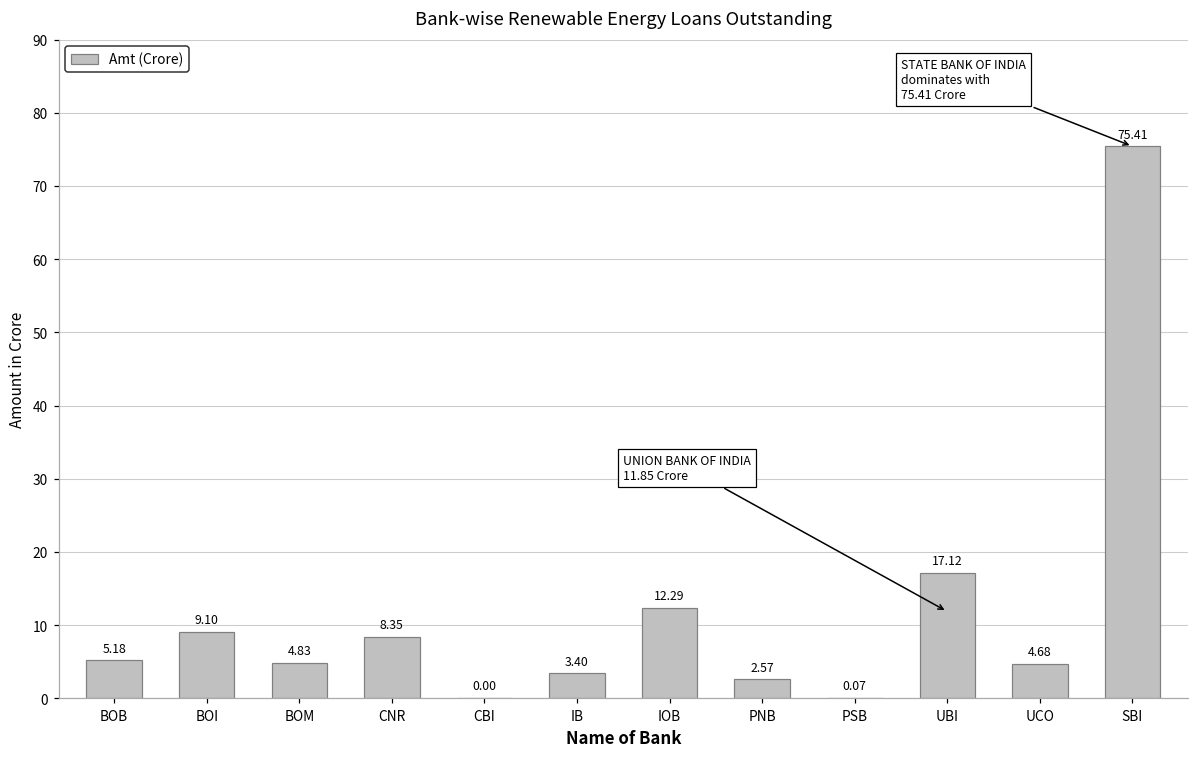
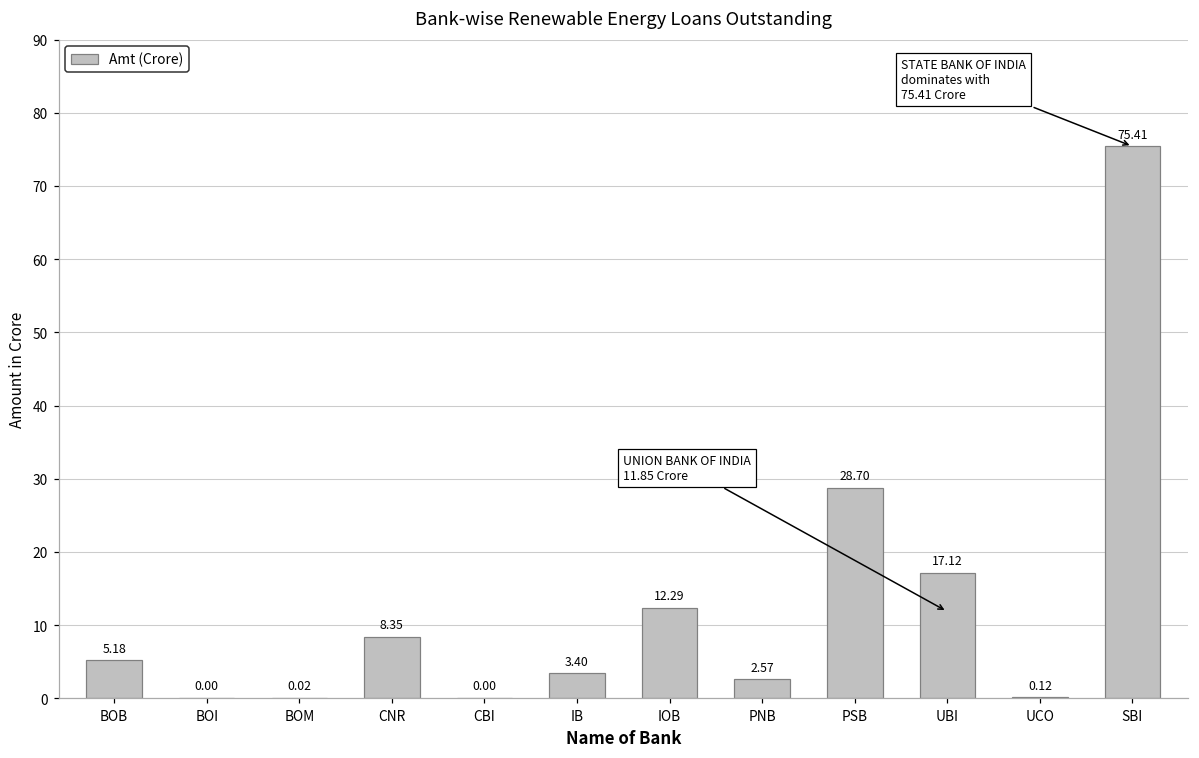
BOI: 9.10 -> 0.00
BOM: 4.83 -> 0.02
PSB: 0.07 -> 28.70
UCO: 4.68 -> 0.12
